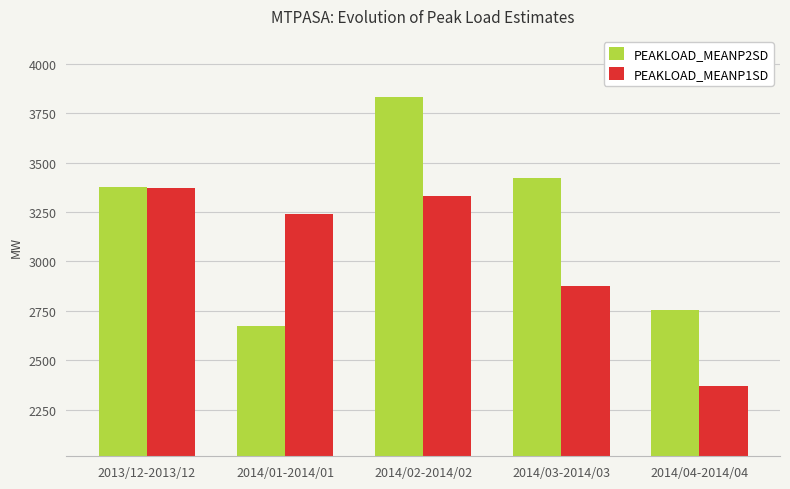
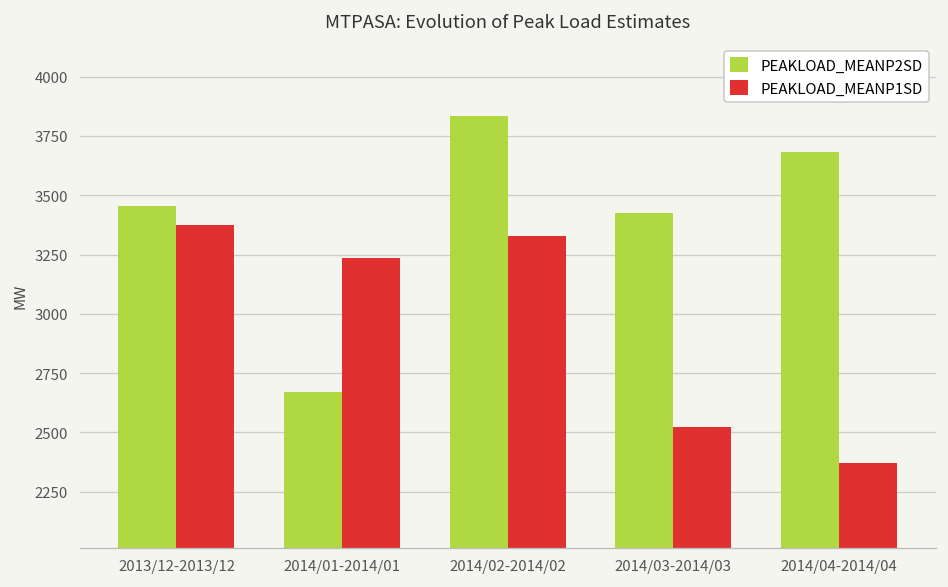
PEAKLOAD_MEANP2SD, 2013/12-2013/12: 3380 -> 3460
PEAKLOAD_MEANP1SD, 2014/03-2014/03: 2880 -> 2520
PEAKLOAD_MEANP2SD, 2014/04-2014/04: 2750 -> 3680
